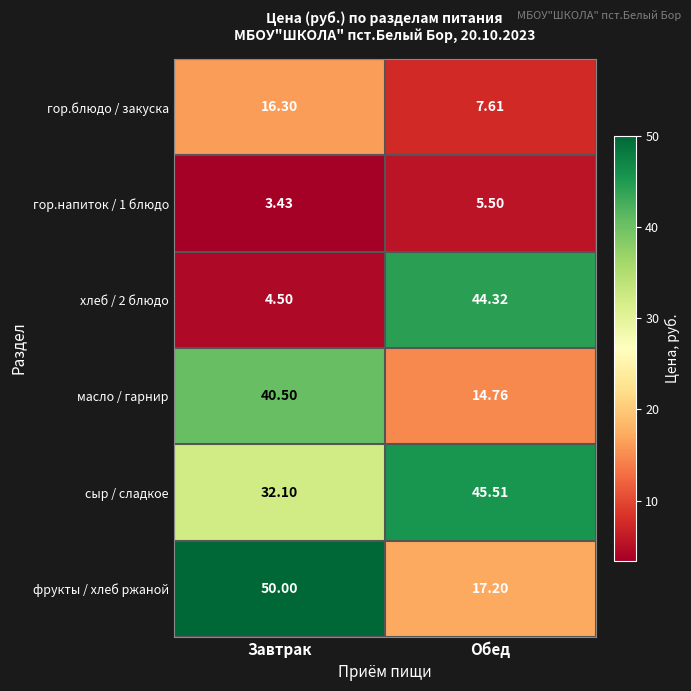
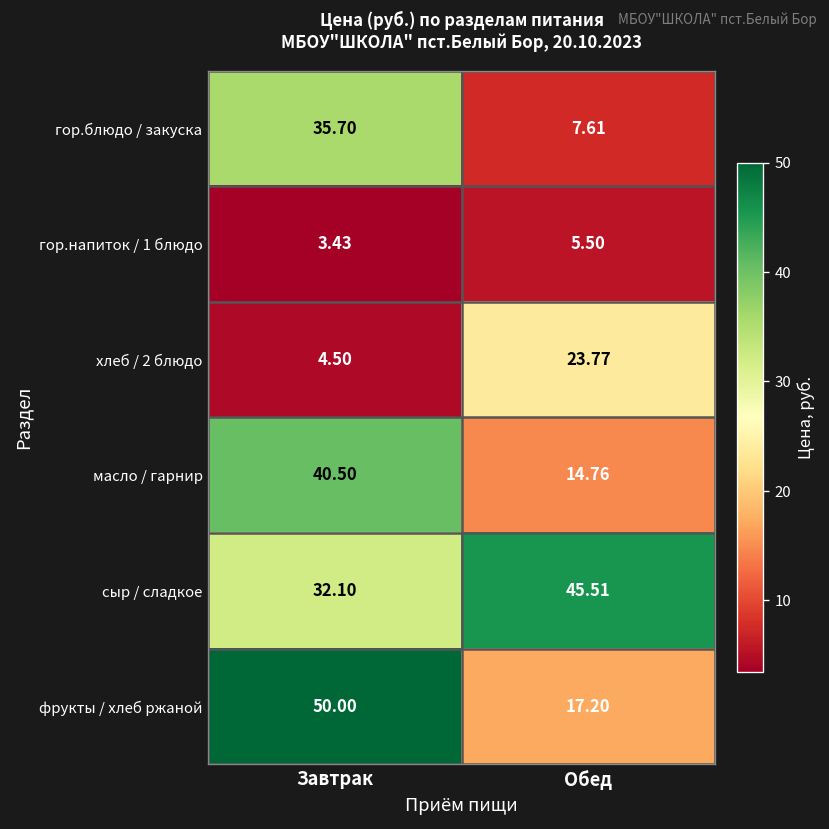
гор.блюдо / закуска, Завтрак: 16.30 -> 35.70
хлеб / 2 блюдо, Обед: 44.32 -> 23.77
